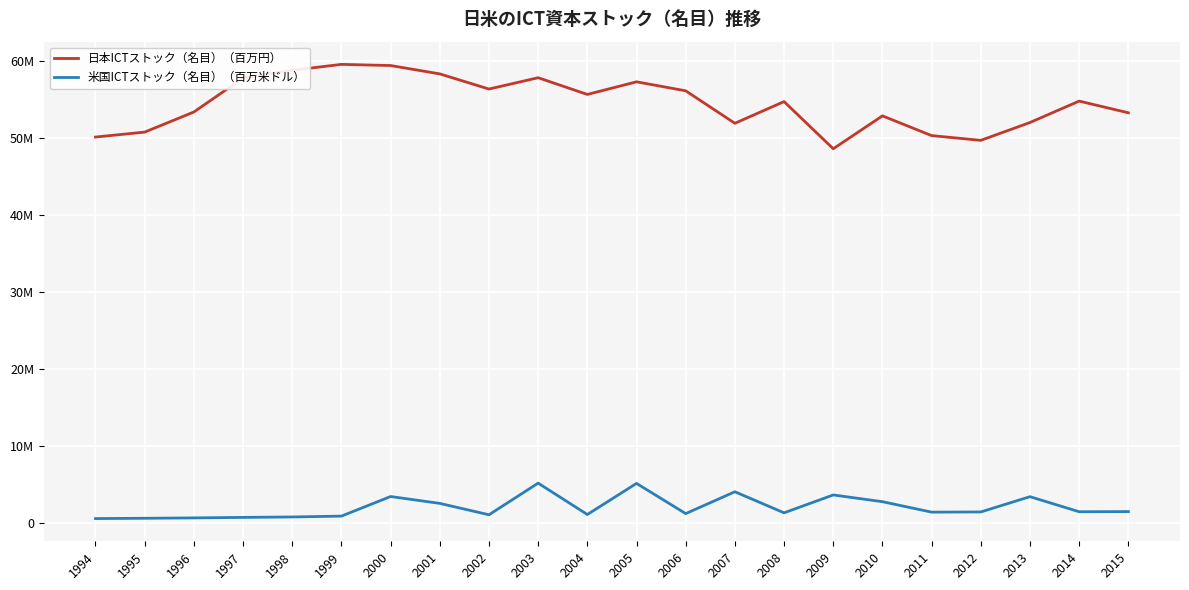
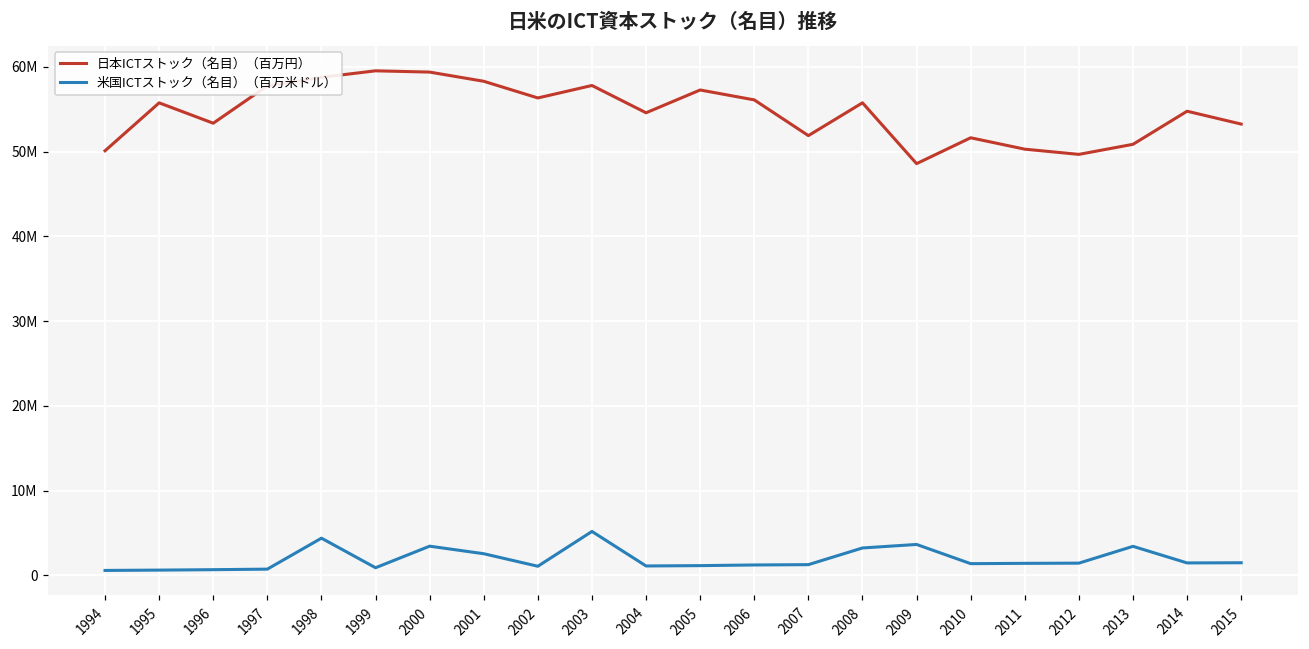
日本ICTストック（名目）（百万円）, 1995: 51000000 -> 56000000
米国ICTストック（名目）（百万米ドル）, 1998: 1000000 -> 4000000
日本ICTストック（名目）（百万円）, 2004: 56000000 -> 55000000
米国ICTストック（名目）（百万米ドル）, 2005: 5000000 -> 1000000
米国ICTストック（名目）（百万米ドル）, 2007: 4000000 -> 1000000
日本ICTストック（名目）（百万円）, 2008: 55000000 -> 56000000
米国ICTストック（名目）（百万米ドル）, 2008: 1000000 -> 3000000
日本ICTストック（名目）（百万円）, 2010: 53000000 -> 52000000
米国ICTストック（名目）（百万米ドル）, 2010: 3000000 -> 1000000
日本ICTストック（名目）（百万円）, 2013: 52000000 -> 51000000
